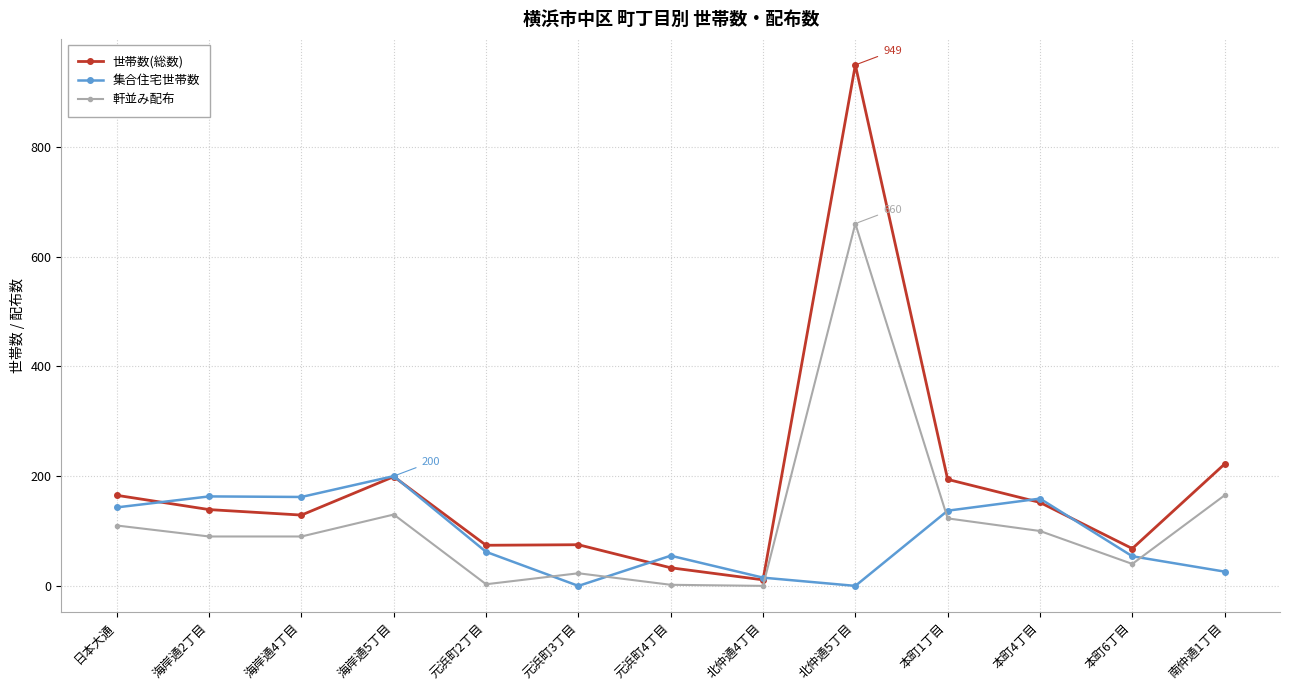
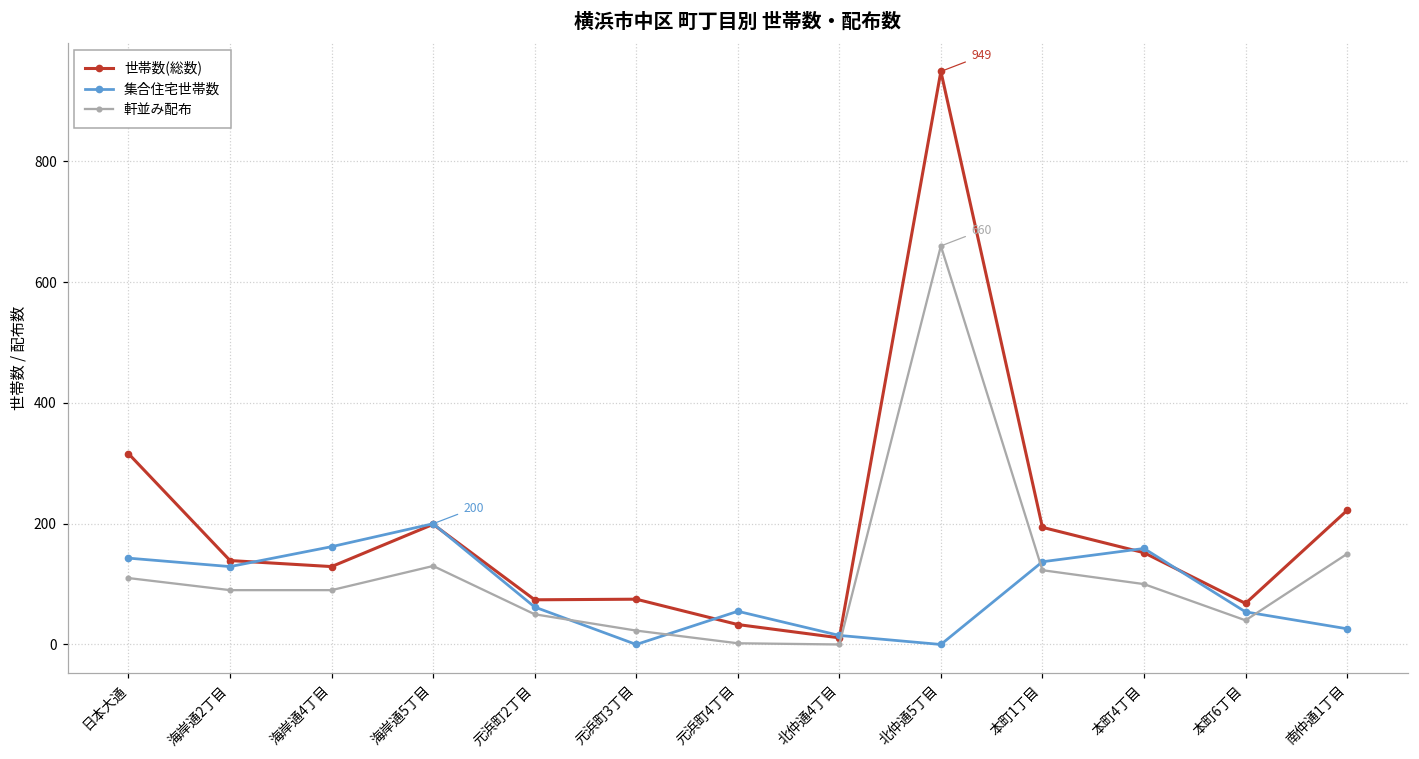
世帯数(総数), 日本大通: 170 -> 320
集合住宅世帯数, 海岸通2丁目: 160 -> 130
軒並み配布, 元浜町2丁目: 0 -> 50
軒並み配布, 南仲通1丁目: 170 -> 150
